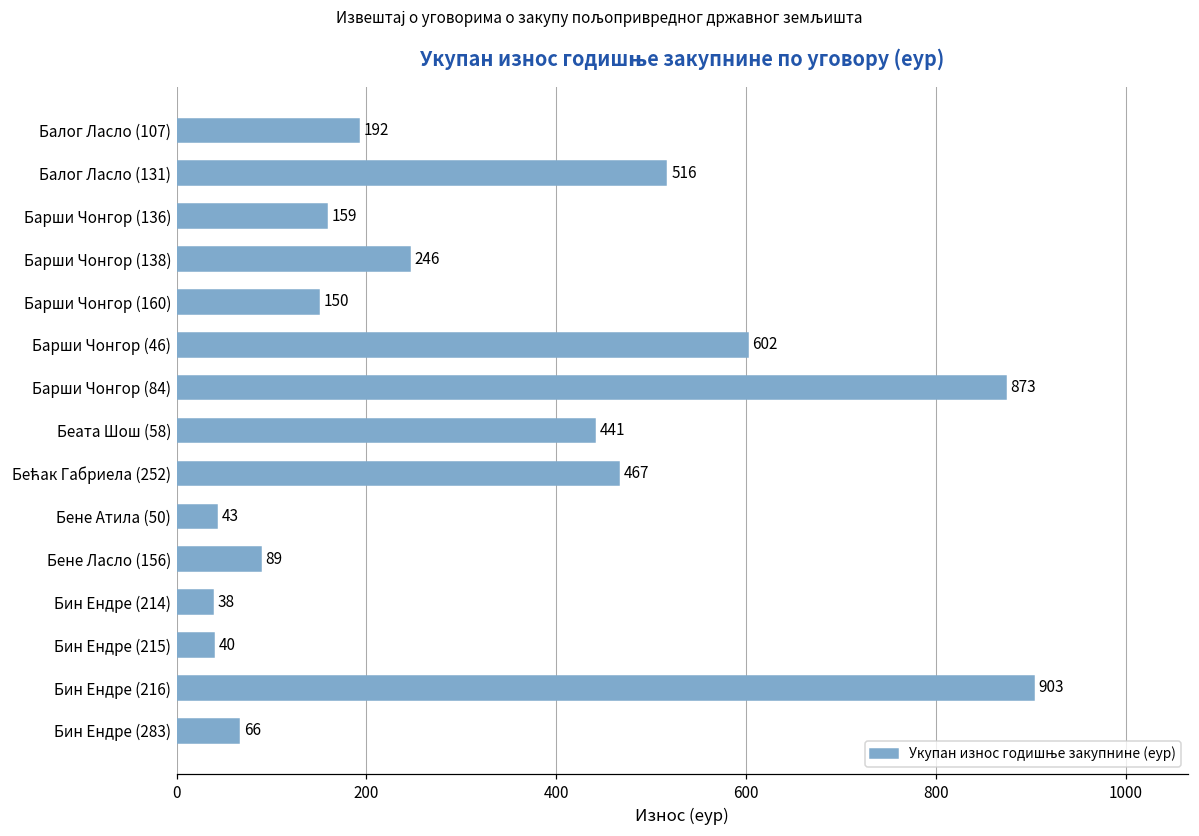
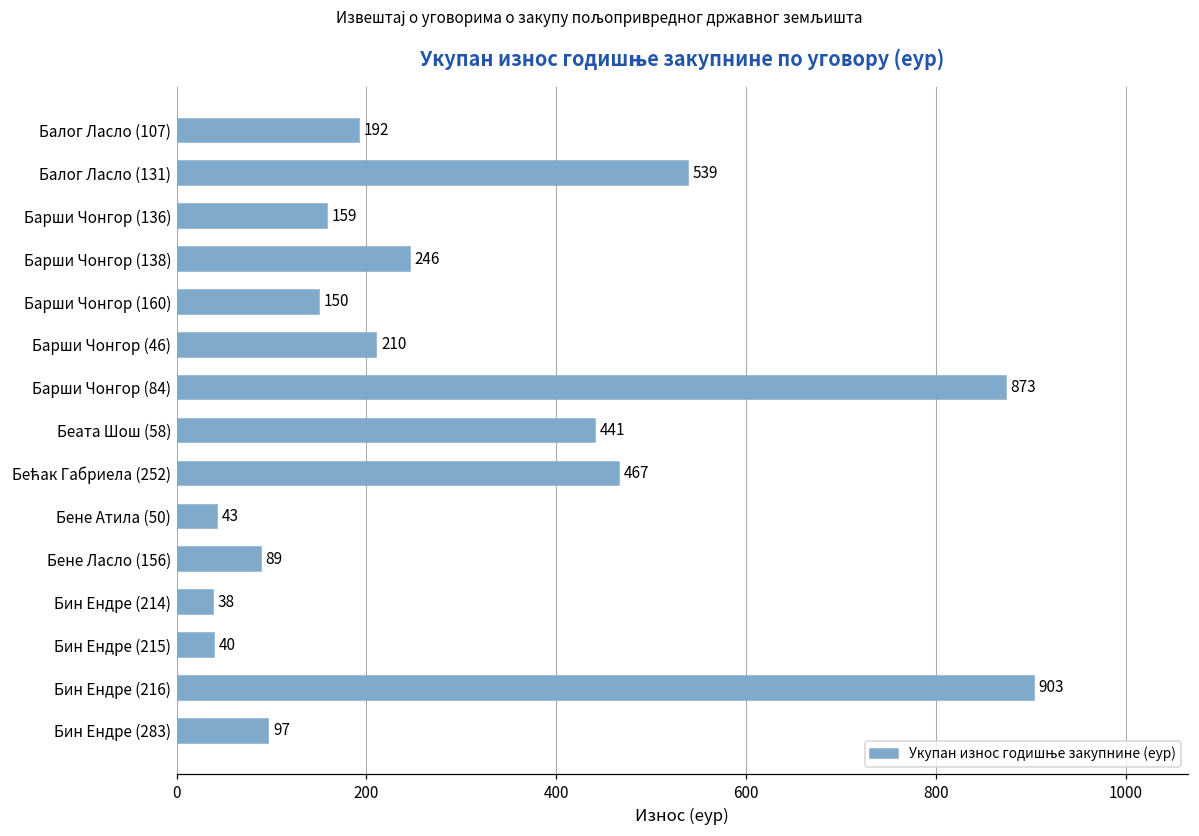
Балог Ласло (131): 516 -> 539
Барши Чонгор (46): 602 -> 210
Бин Ендре (283): 66 -> 97
